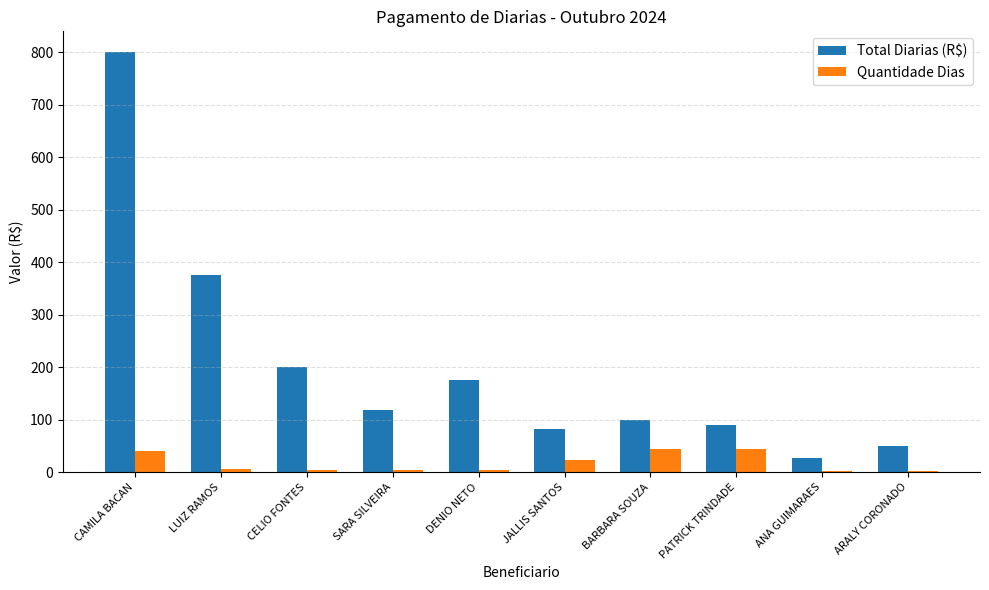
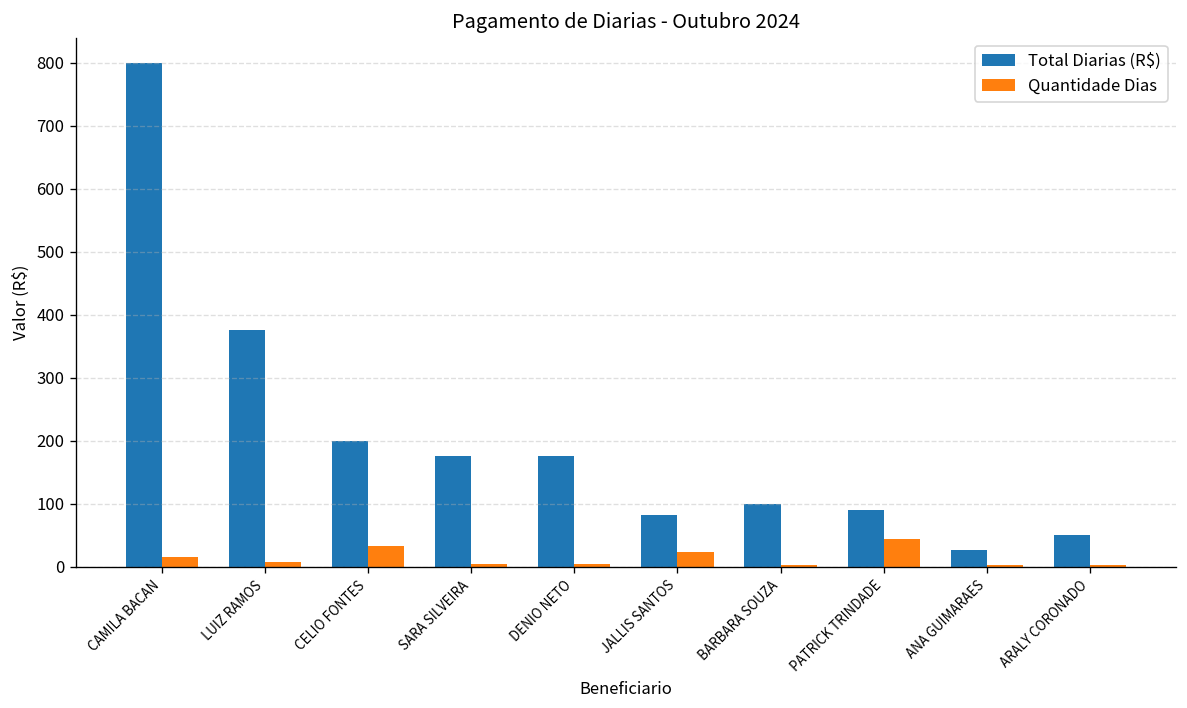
Quantidade Dias, CAMILA BACAN: 40 -> 20
Quantidade Dias, CELIO FONTES: 0 -> 30
Total Diarias (R$), SARA SILVEIRA: 120 -> 180
Quantidade Dias, BARBARA SOUZA: 50 -> 0
